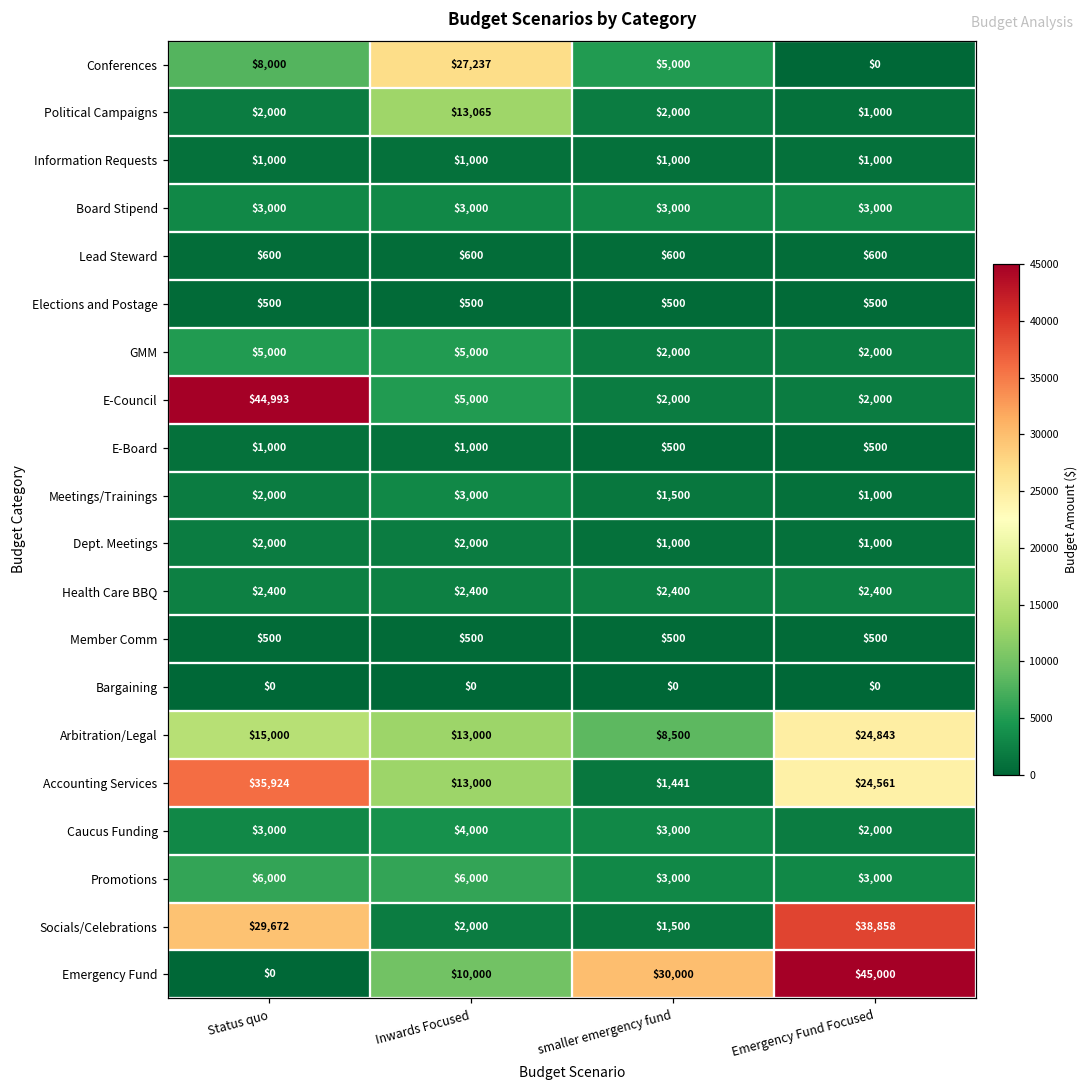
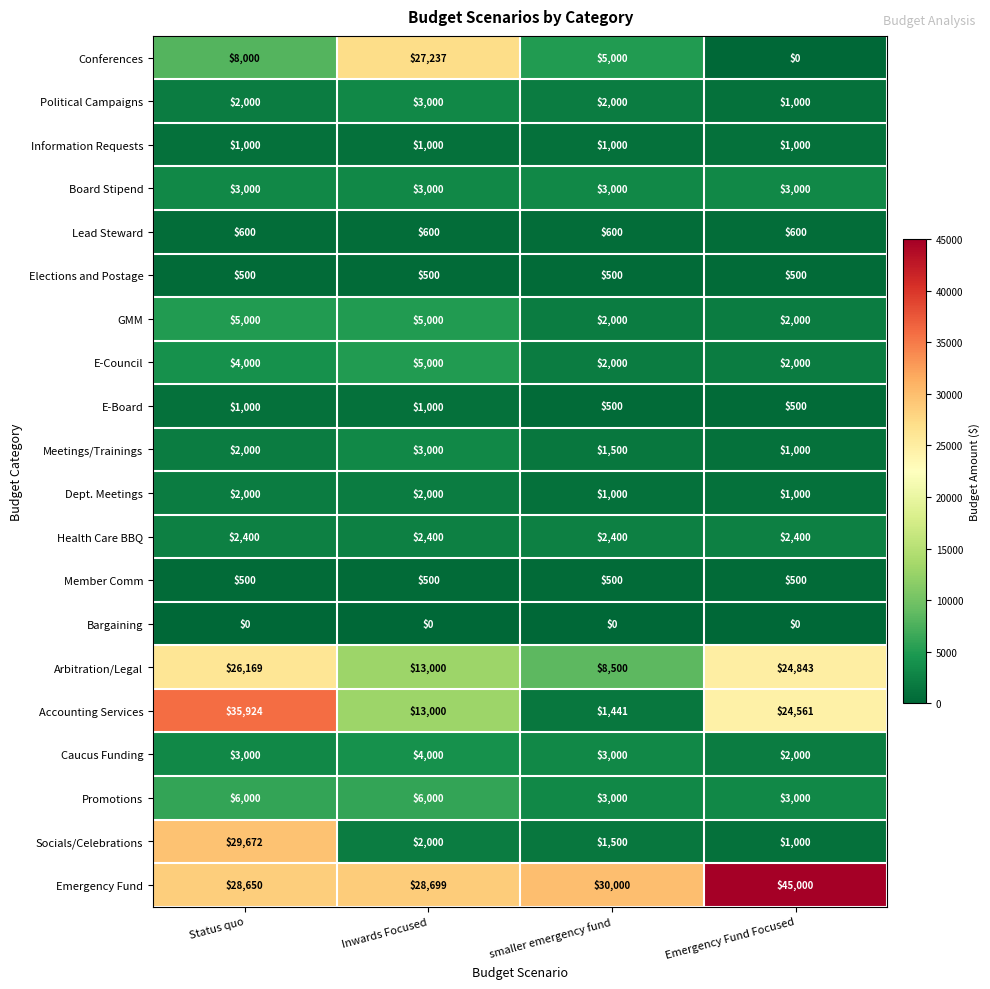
Political Campaigns, Inwards Focused: $13,065 -> $3,000
E-Council, Status quo: $44,993 -> $4,000
Arbitration/Legal, Status quo: $15,000 -> $26,169
Socials/Celebrations, Emergency Fund Focused: $38,858 -> $1,000
Emergency Fund, Status quo: $0 -> $28,650
Emergency Fund, Inwards Focused: $10,000 -> $28,699
